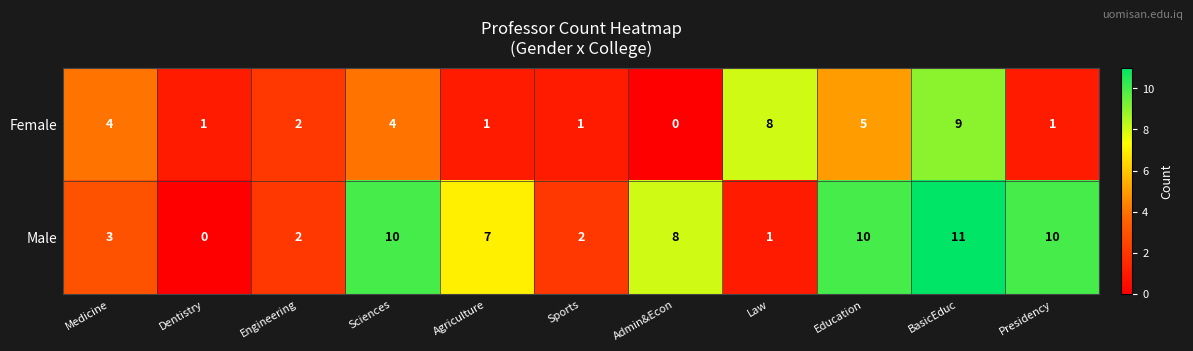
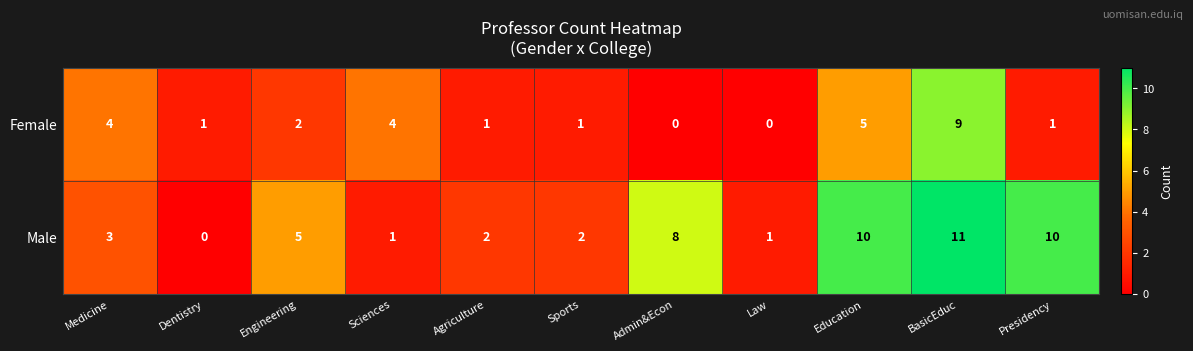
Female, Law: 8 -> 0
Male, Engineering: 2 -> 5
Male, Sciences: 10 -> 1
Male, Agriculture: 7 -> 2
